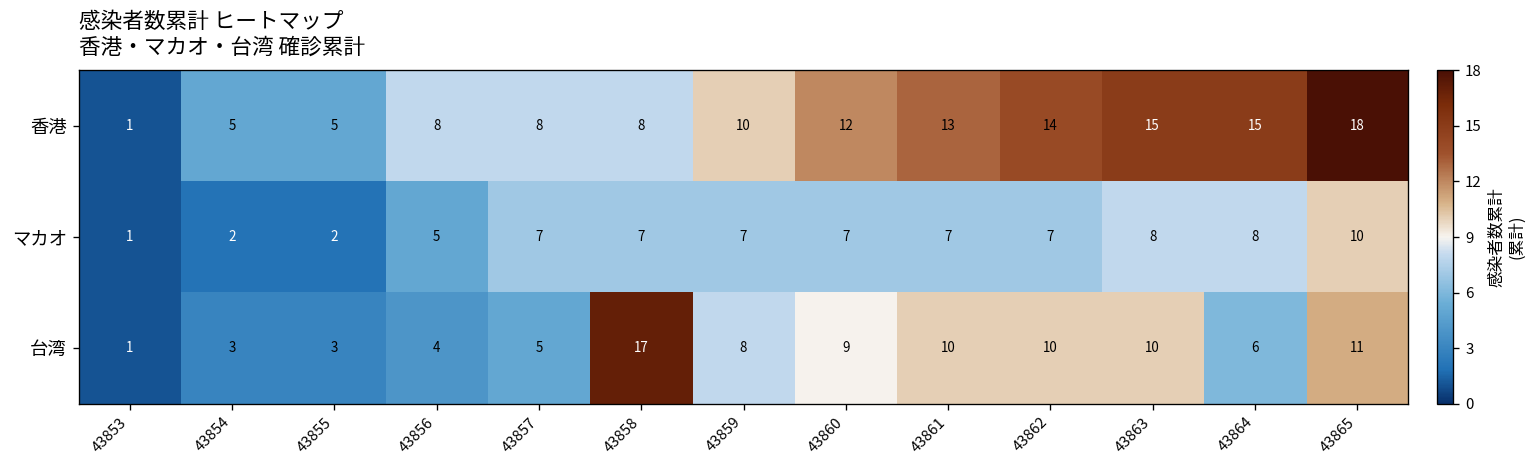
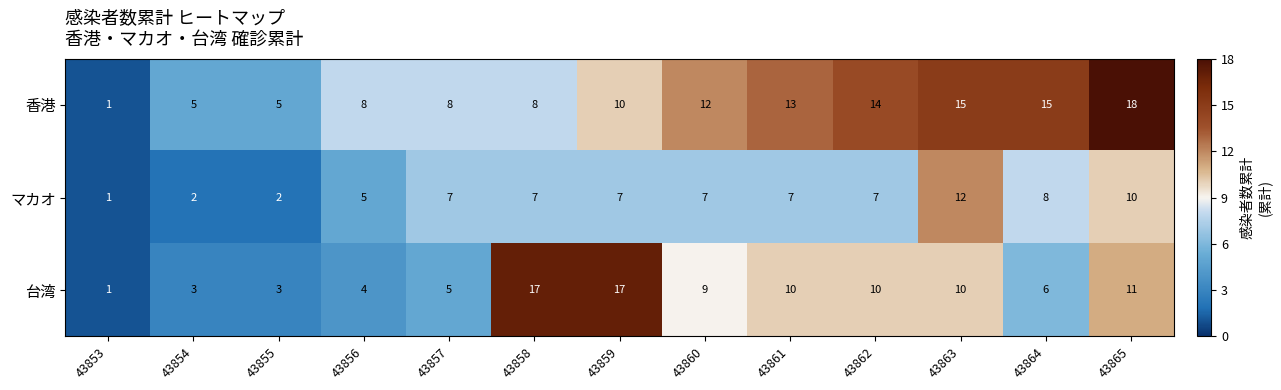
マカオ, 43863: 8 -> 12
台湾, 43859: 8 -> 17
